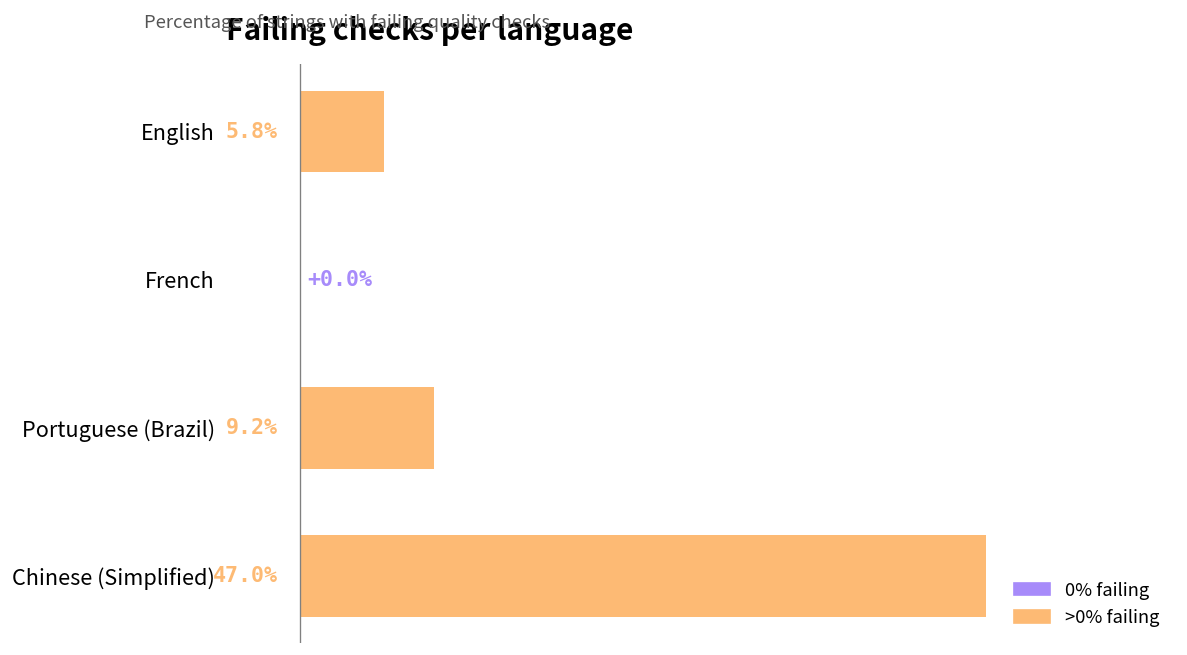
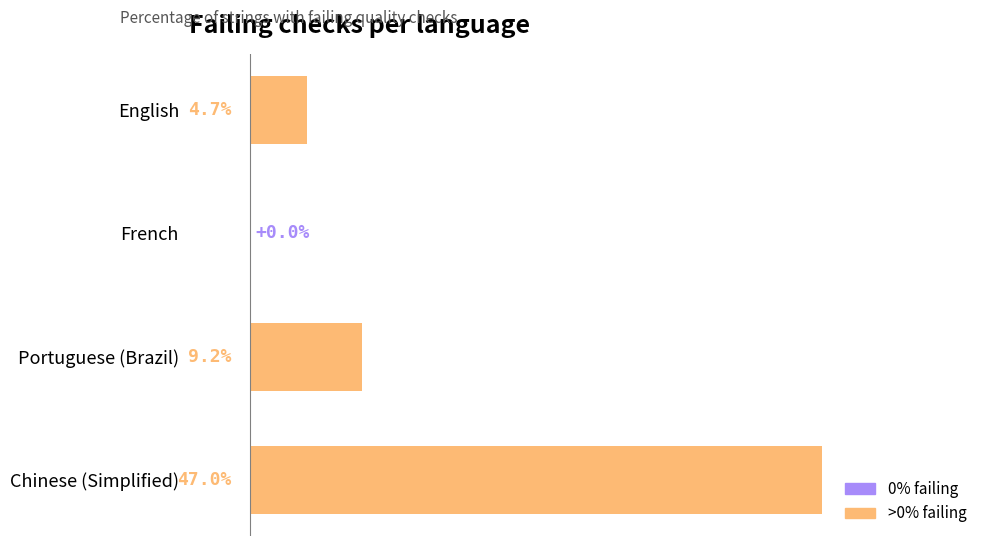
English: 5.8% -> 4.7%
